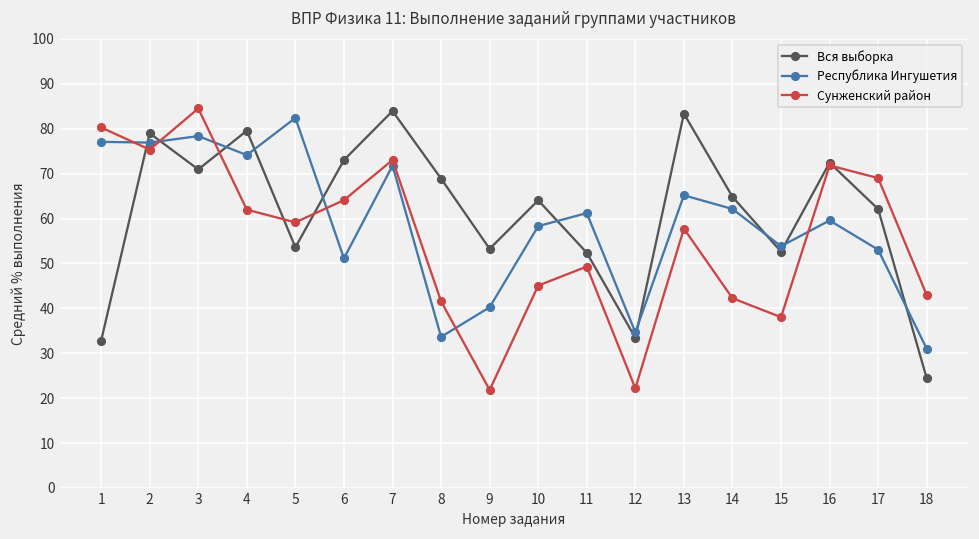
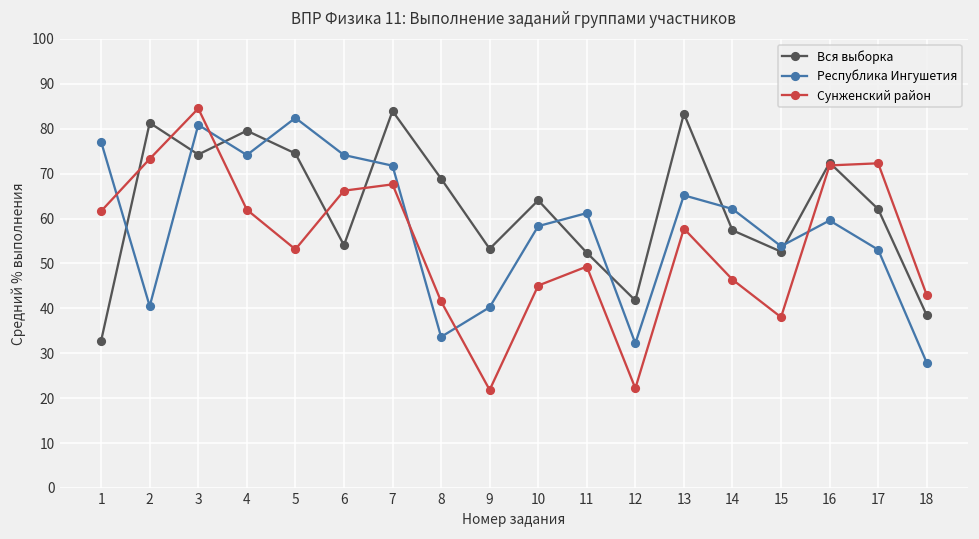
Сунженский район, 1: 80 -> 62
Вся выборка, 2: 79 -> 81
Республика Ингушетия, 2: 77 -> 40
Сунженский район, 2: 75 -> 73
Вся выборка, 3: 71 -> 74
Республика Ингушетия, 3: 78 -> 81
Вся выборка, 5: 54 -> 74
Сунженский район, 5: 59 -> 53
Вся выборка, 6: 73 -> 54
Республика Ингушетия, 6: 51 -> 74
Сунженский район, 6: 64 -> 66
Сунженский район, 7: 73 -> 68
Вся выборка, 12: 33 -> 42
Республика Ингушетия, 12: 35 -> 32
Вся выборка, 14: 65 -> 57
Сунженский район, 14: 42 -> 46
Сунженский район, 17: 69 -> 72
Вся выборка, 18: 24 -> 38
Республика Ингушетия, 18: 31 -> 28
